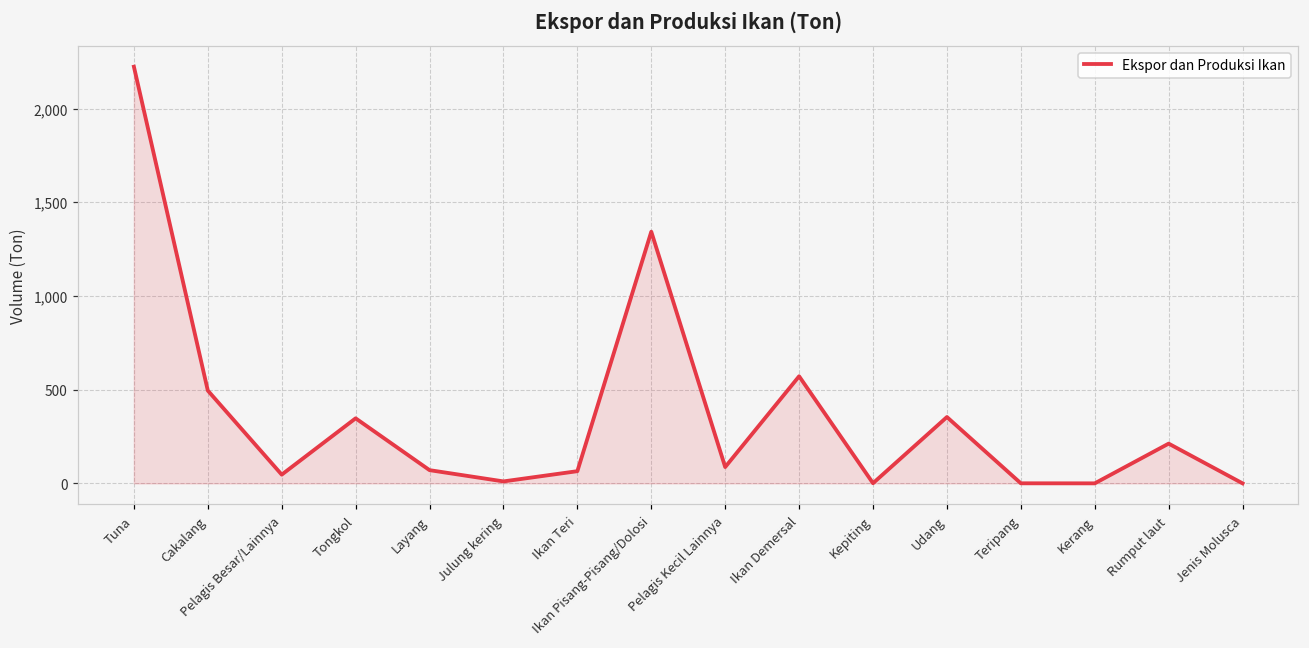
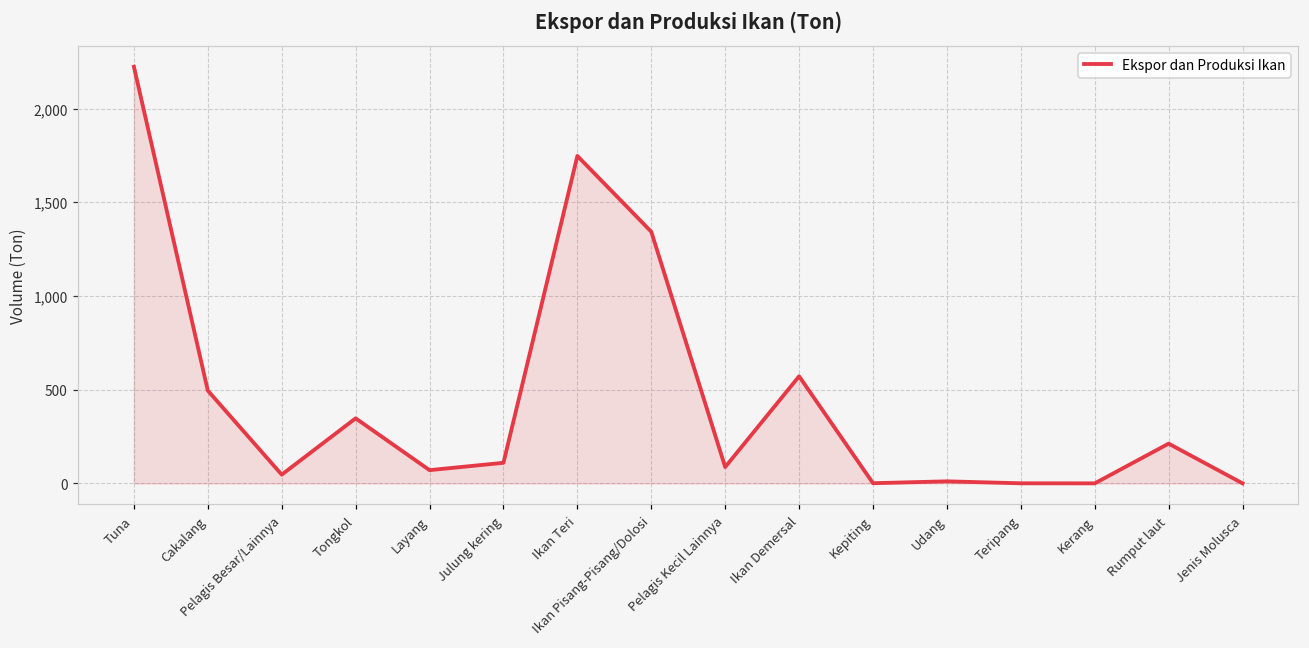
Julung kering: 10 -> 110
Ikan Teri: 70 -> 1,750
Udang: 350 -> 10
